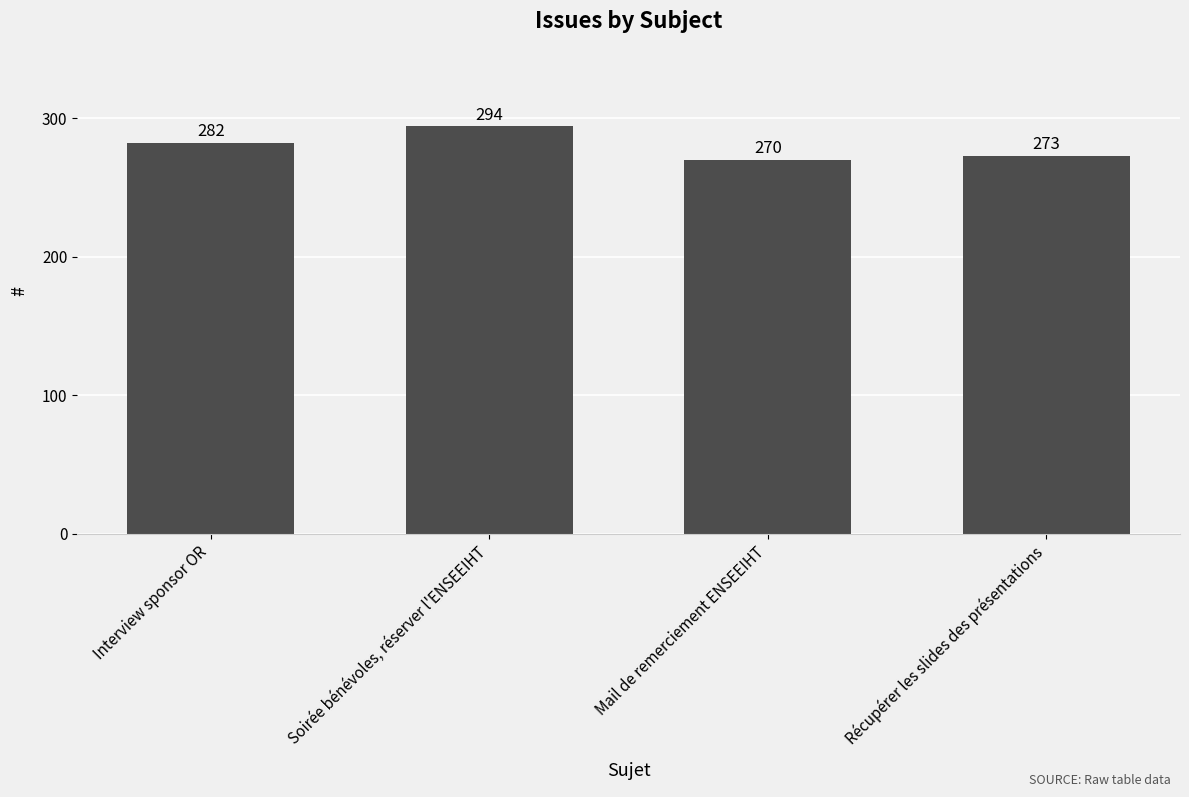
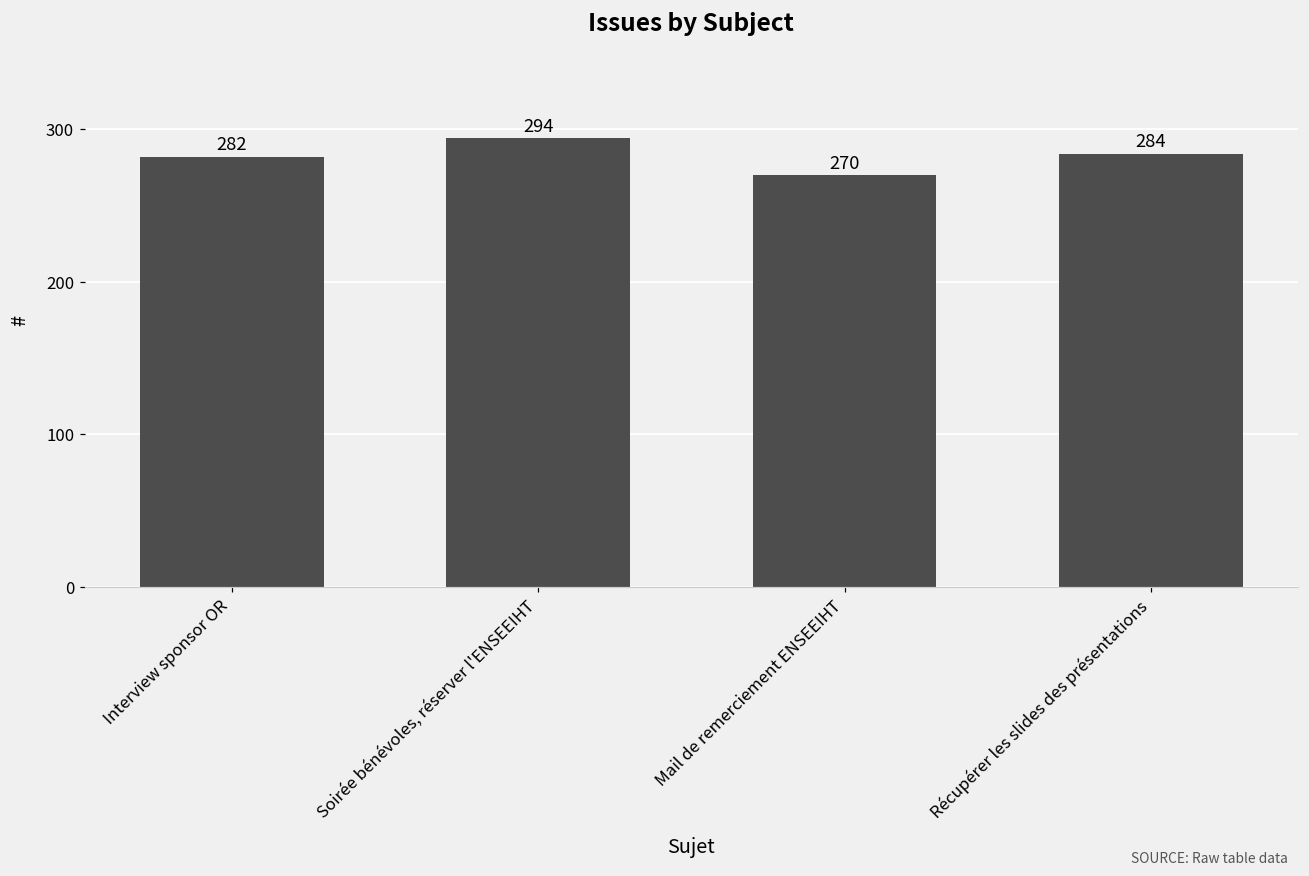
Récupérer les slides des présentations: 273 -> 284
